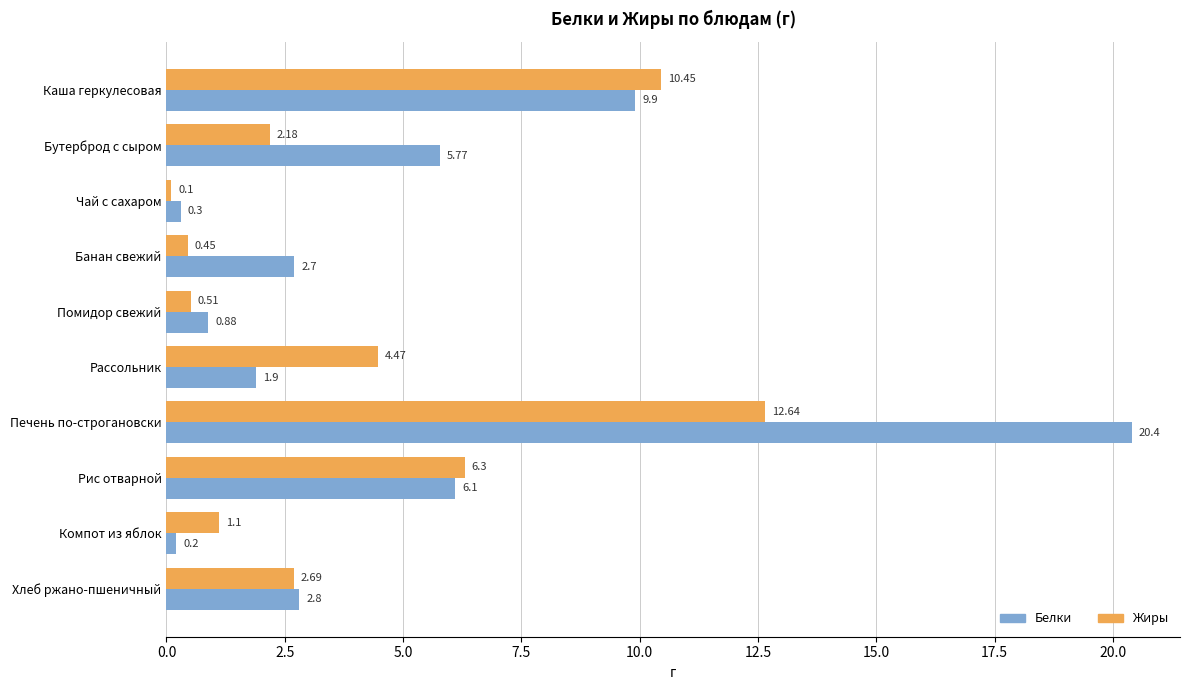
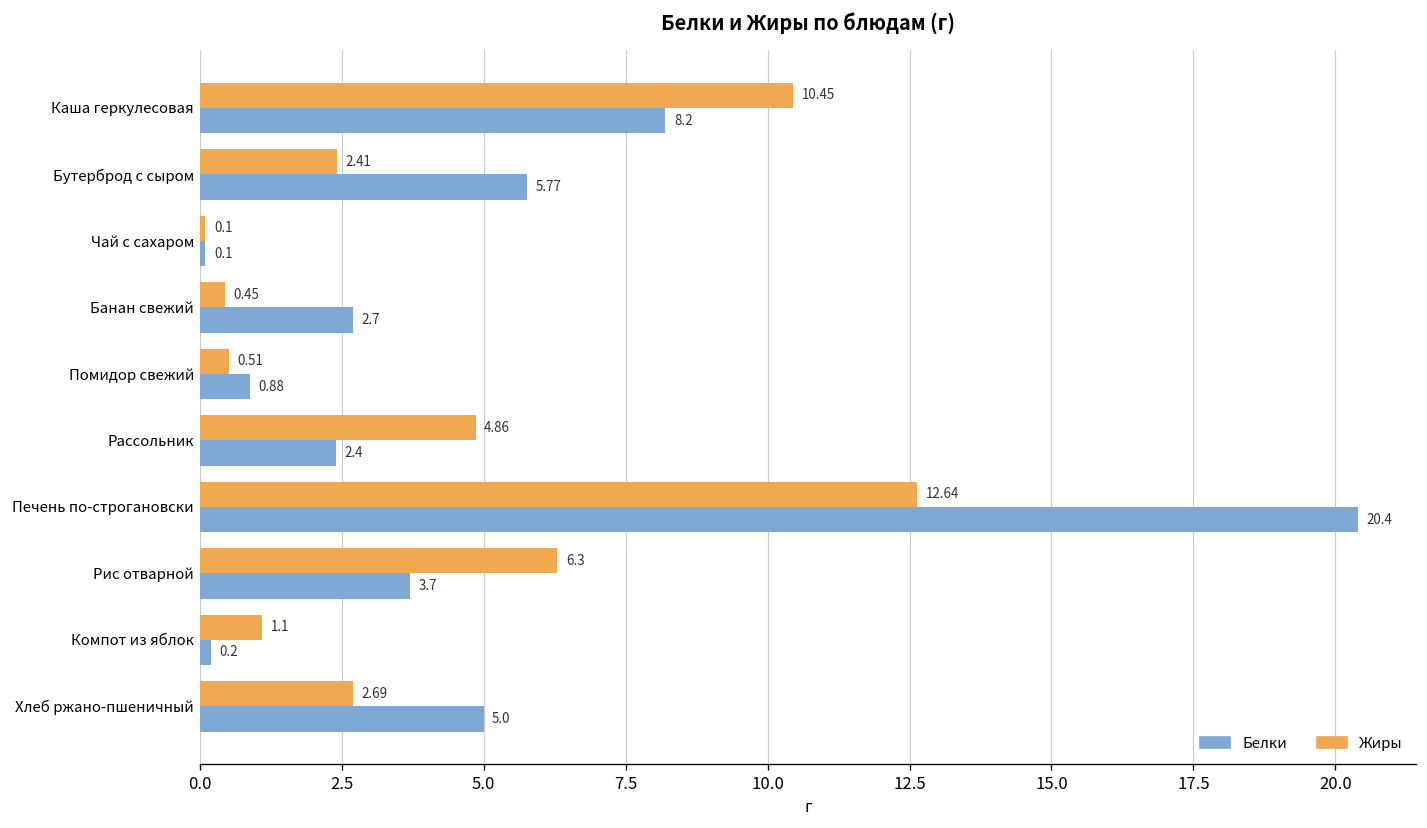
Белки, Каша геркулесовая: 9.9 -> 8.2
Жиры, Бутерброд с сыром: 2.18 -> 2.41
Белки, Чай с сахаром: 0.3 -> 0.1
Жиры, Рассольник: 4.47 -> 4.86
Белки, Рассольник: 1.9 -> 2.4
Белки, Рис отварной: 6.1 -> 3.7
Белки, Хлеб ржано-пшеничный: 2.8 -> 5.0
